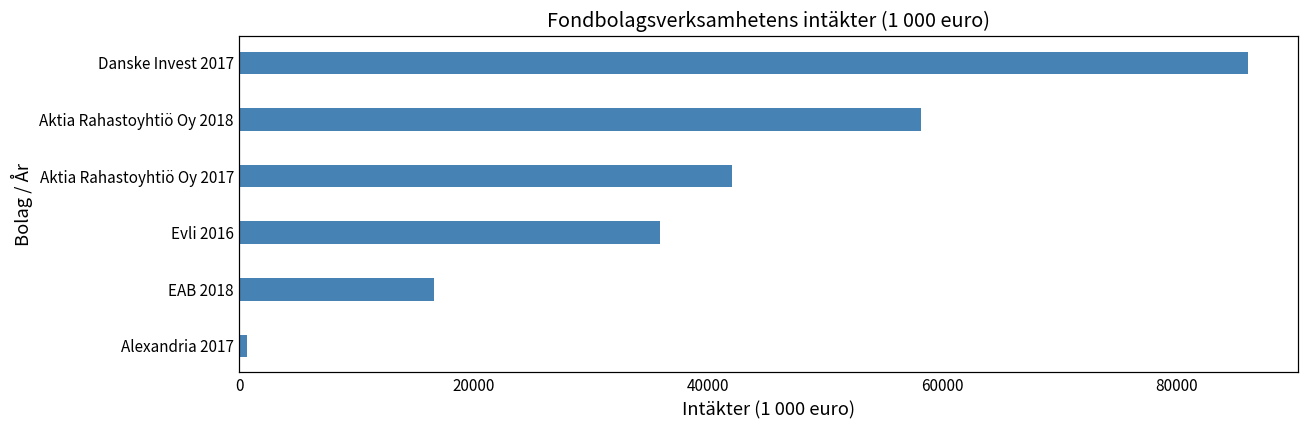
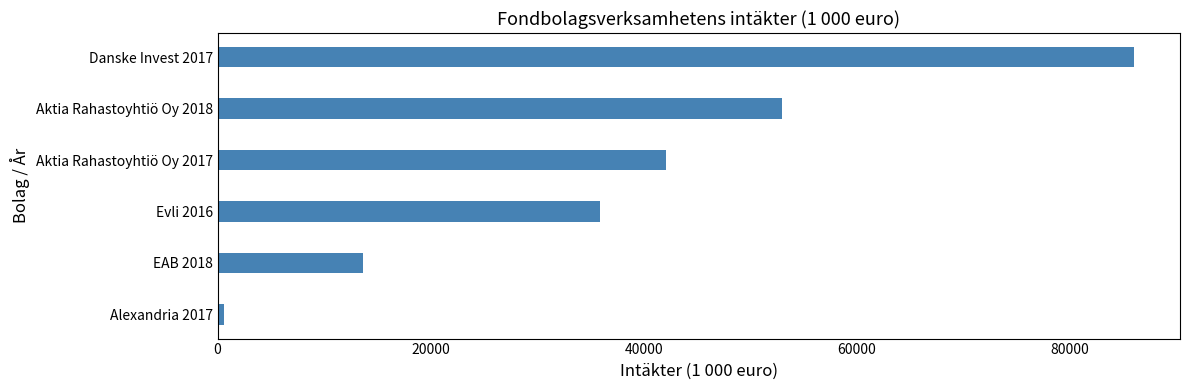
Aktia Rahastoyhtiö Oy 2018: 58200 -> 52900
EAB 2018: 16600 -> 13600
